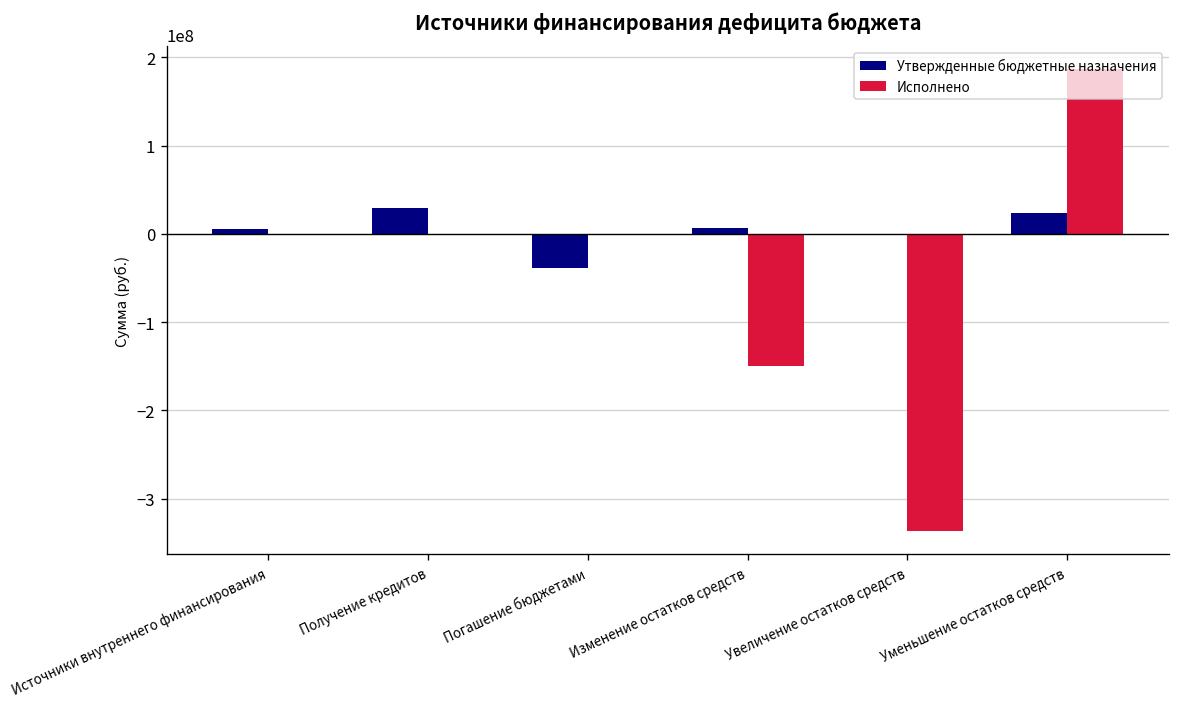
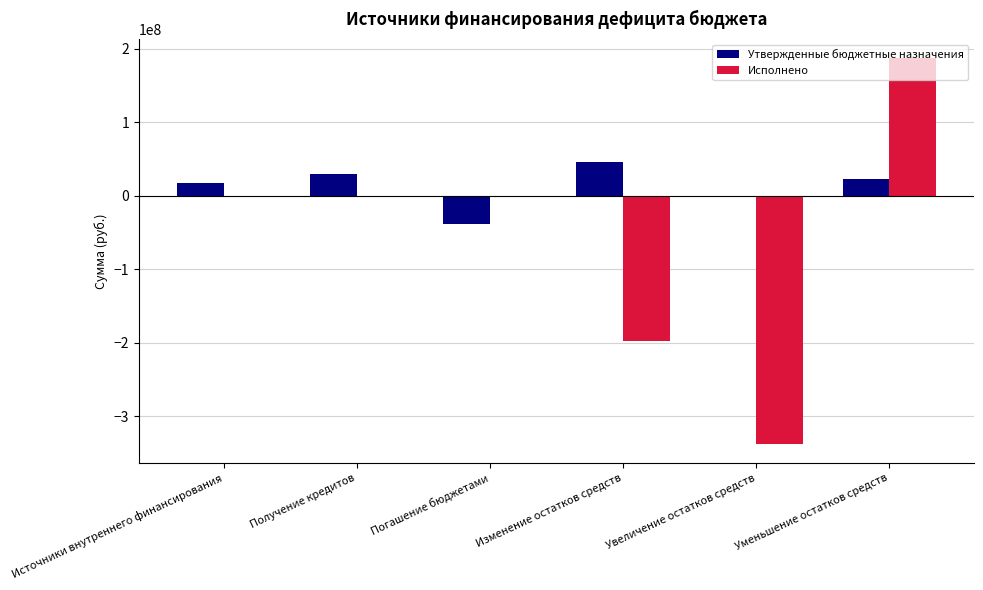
Утвержденные бюджетные назначения, Источники внутреннего финансирования: 10000000 -> 20000000
Утвержденные бюджетные назначения, Изменение остатков средств: 10000000 -> 50000000
Исполнено, Изменение остатков средств: -150000000 -> -200000000
